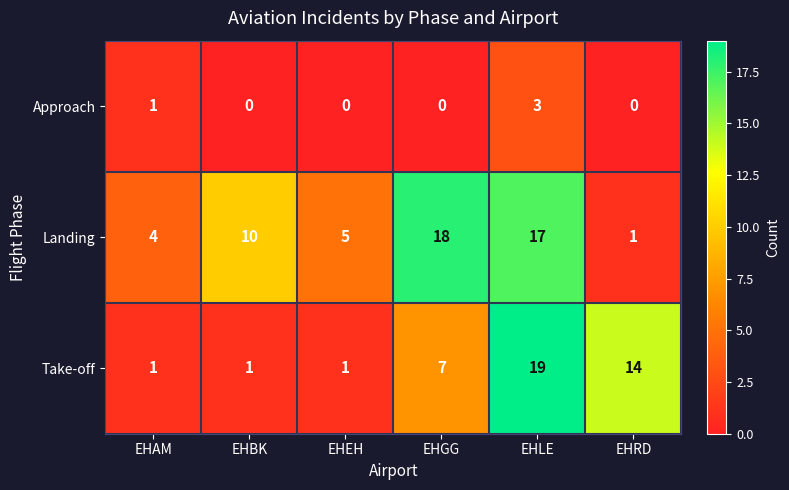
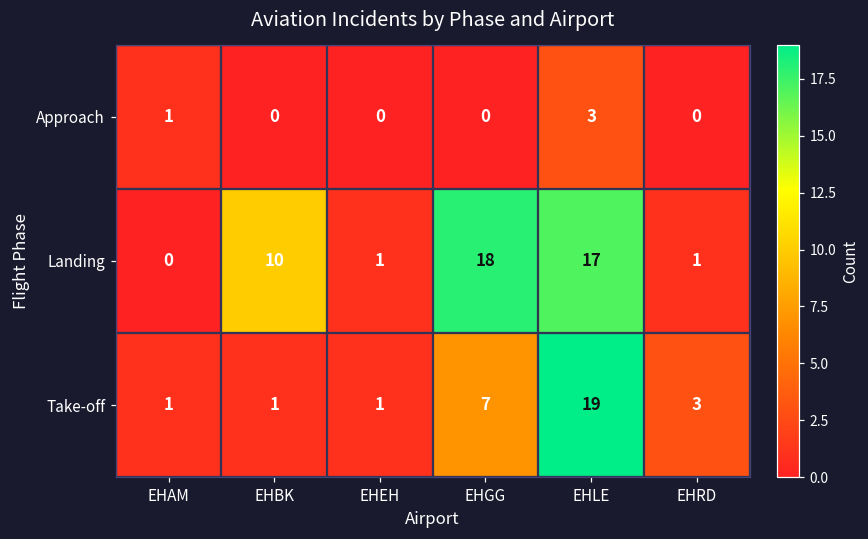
Landing, EHAM: 4 -> 0
Landing, EHEH: 5 -> 1
Take-off, EHRD: 14 -> 3
